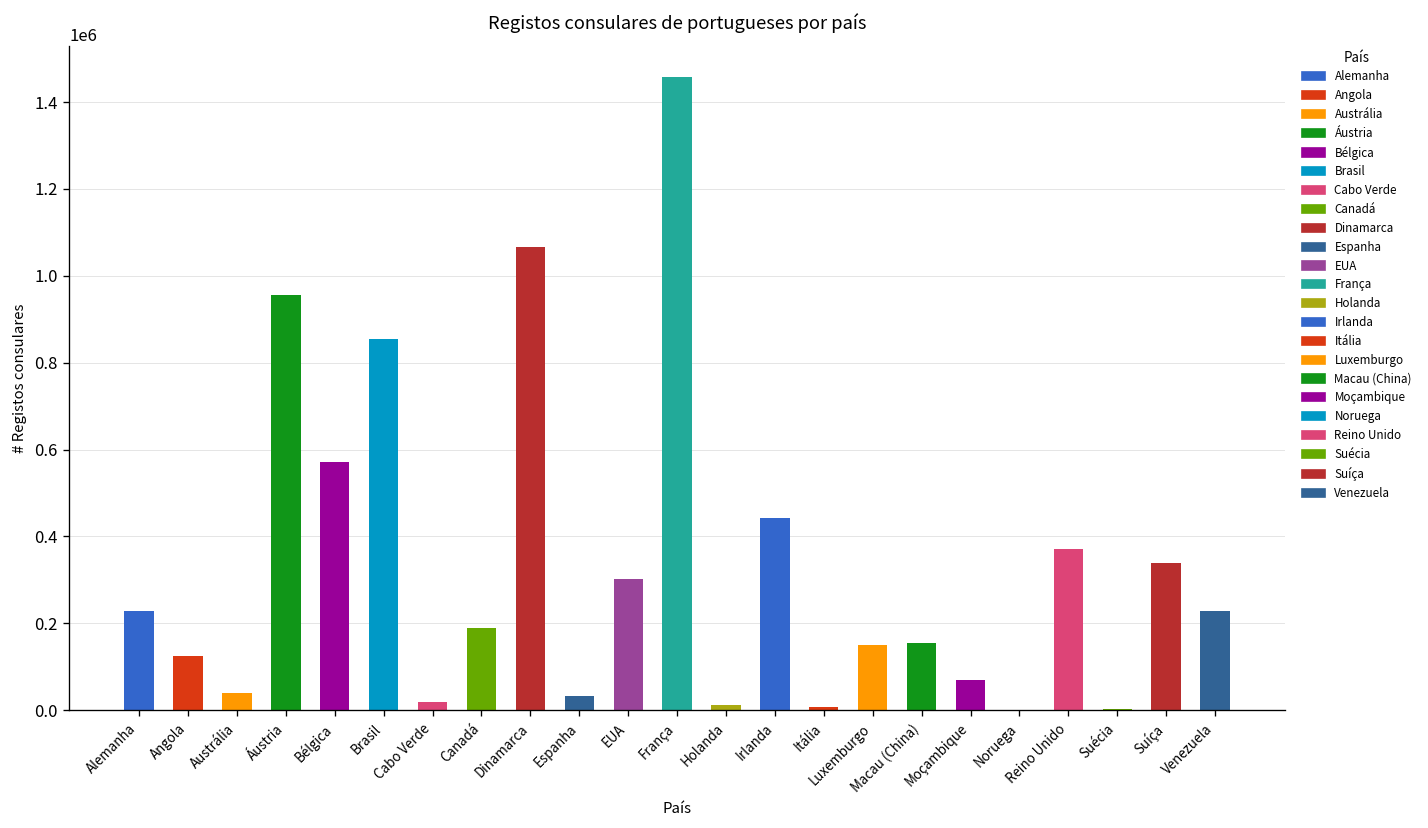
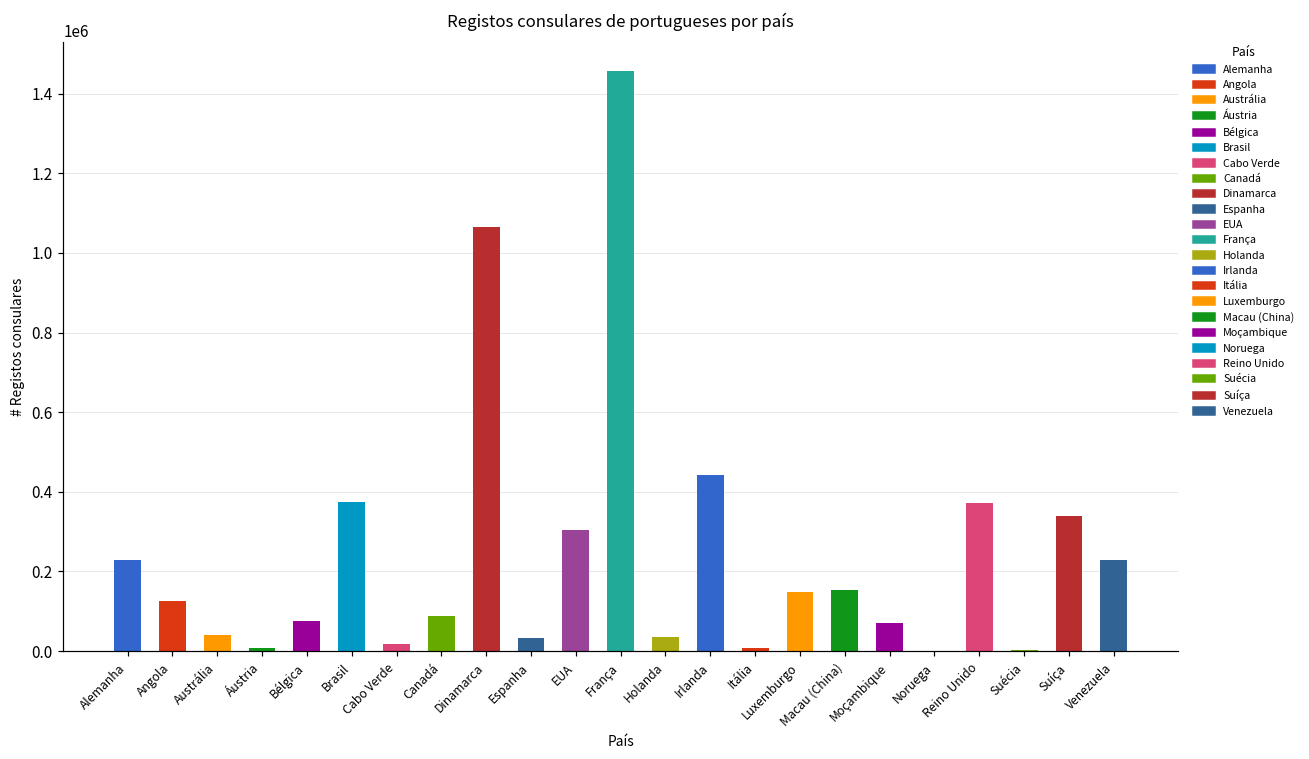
Áustria: 950000 -> 10000
Bélgica: 570000 -> 80000
Brasil: 850000 -> 370000
Canadá: 190000 -> 90000
Holanda: 10000 -> 30000
